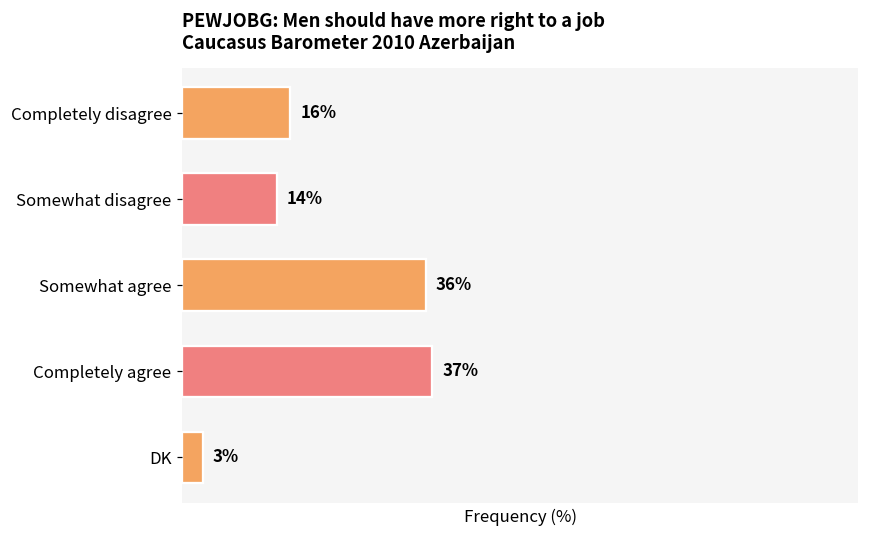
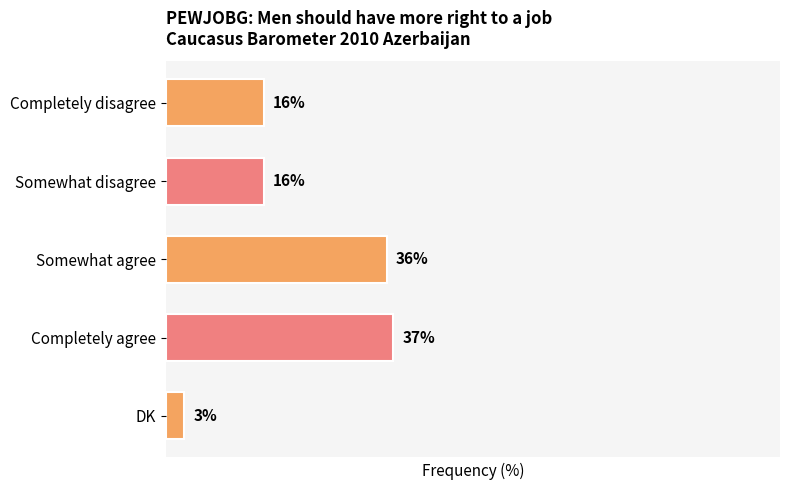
Somewhat disagree: 14% -> 16%
